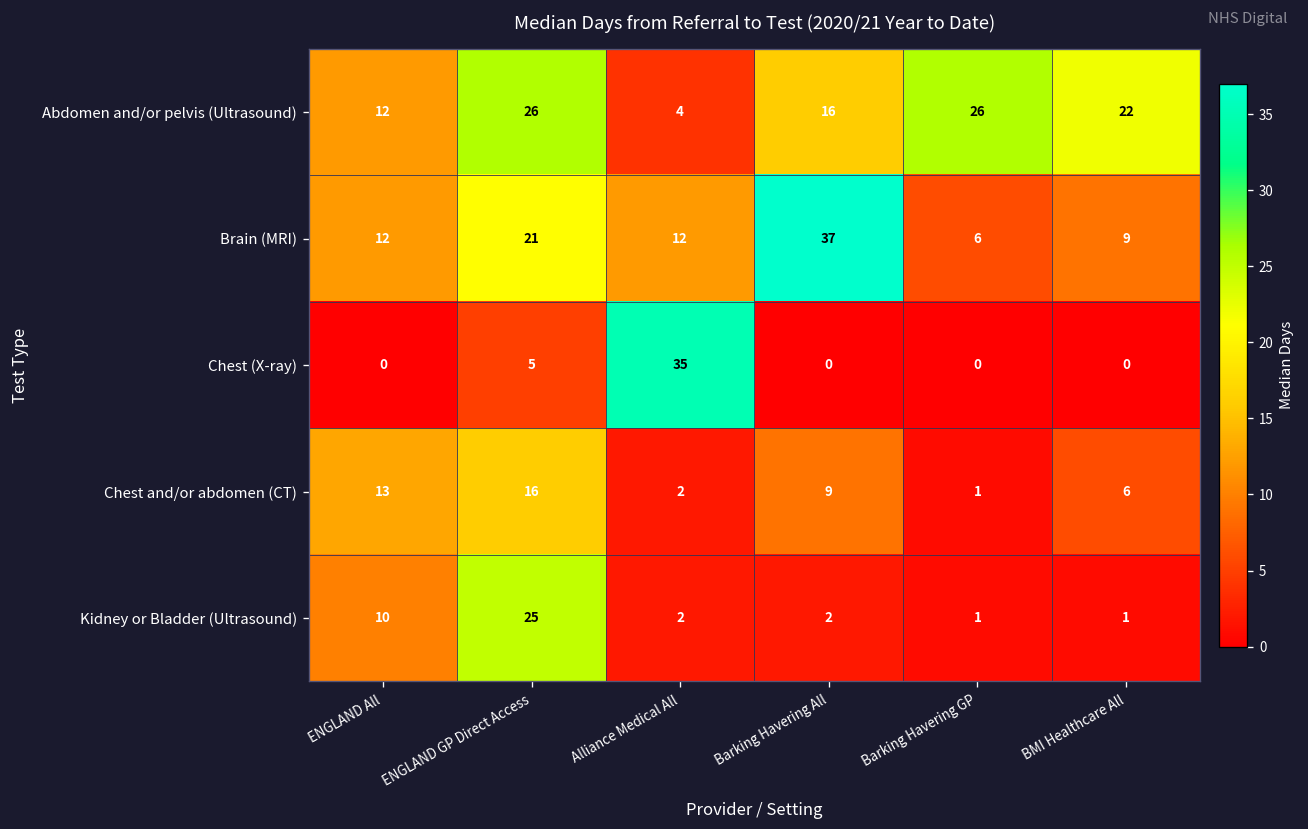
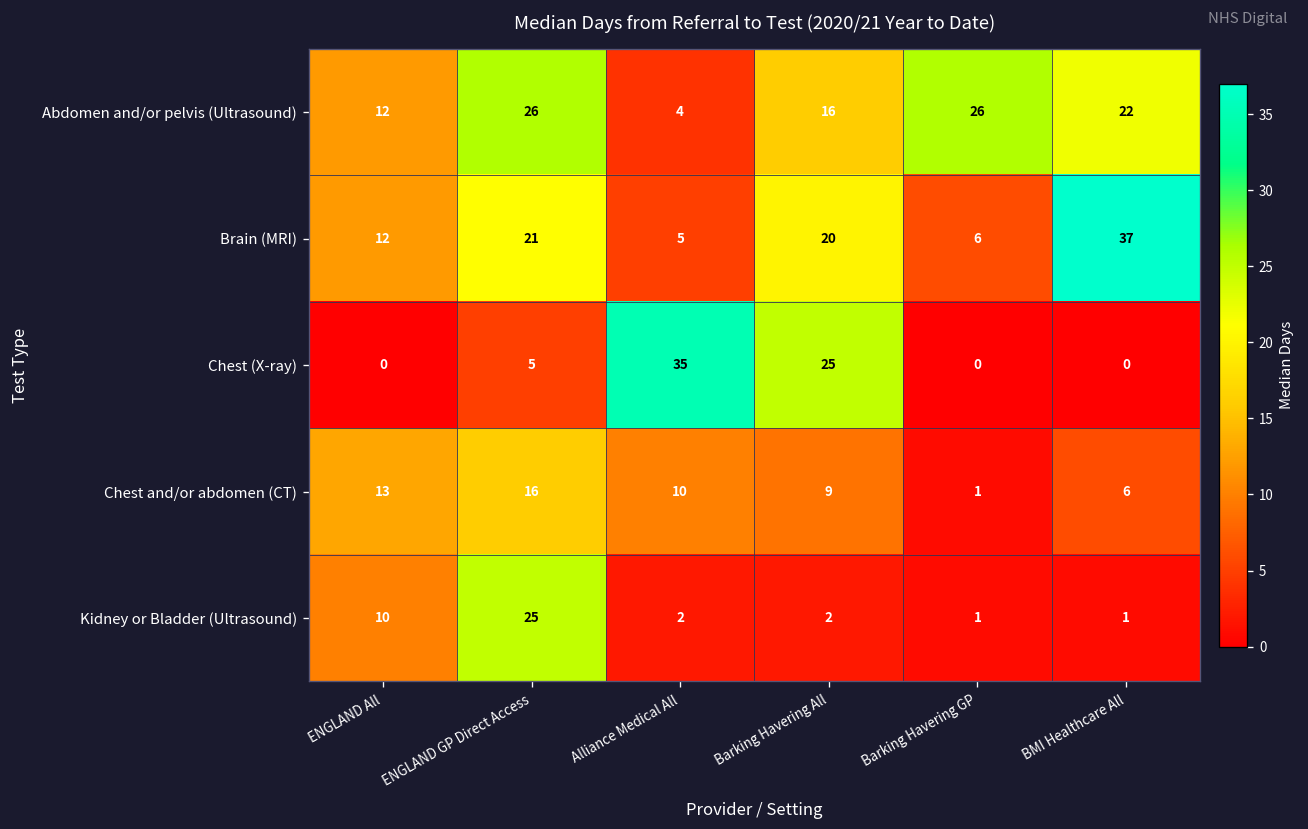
Brain (MRI), Alliance Medical All: 12 -> 5
Brain (MRI), Barking Havering All: 37 -> 20
Brain (MRI), BMI Healthcare All: 9 -> 37
Chest (X-ray), Barking Havering All: 0 -> 25
Chest and/or abdomen (CT), Alliance Medical All: 2 -> 10
